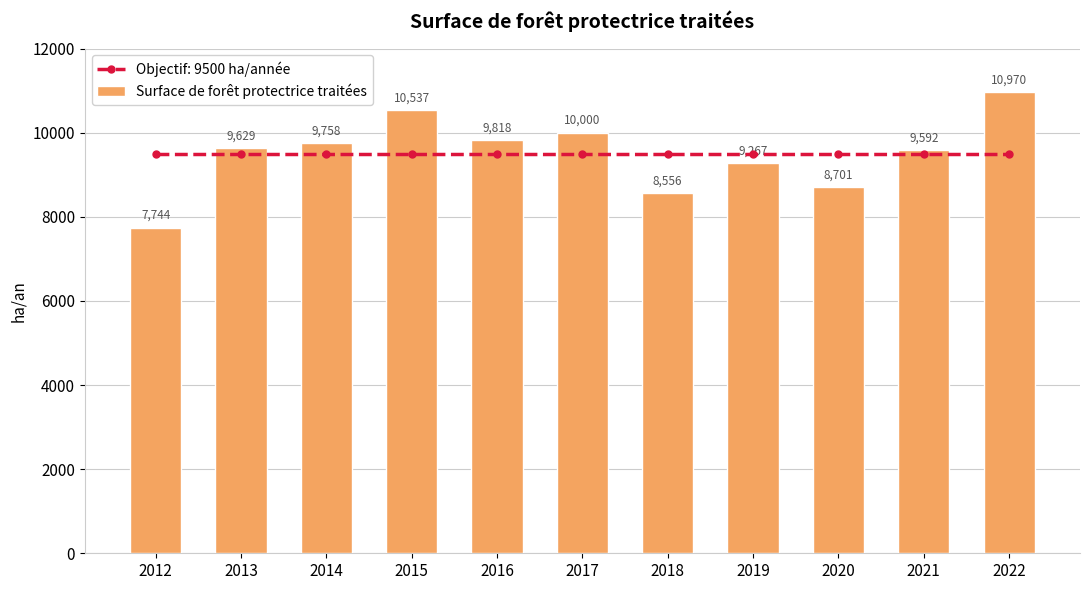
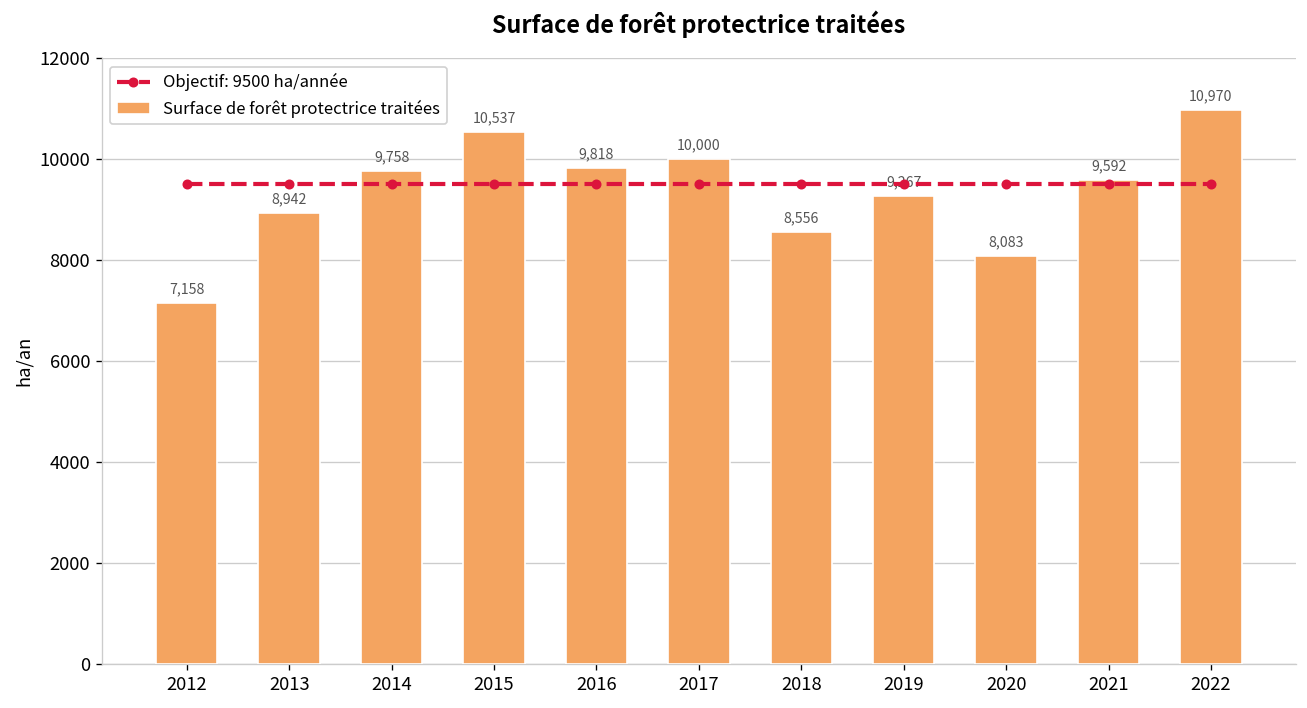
Surface de forêt protectrice traitées, 2012: 7,744 -> 7,158
Surface de forêt protectrice traitées, 2013: 9,629 -> 8,942
Surface de forêt protectrice traitées, 2020: 8,701 -> 8,083
